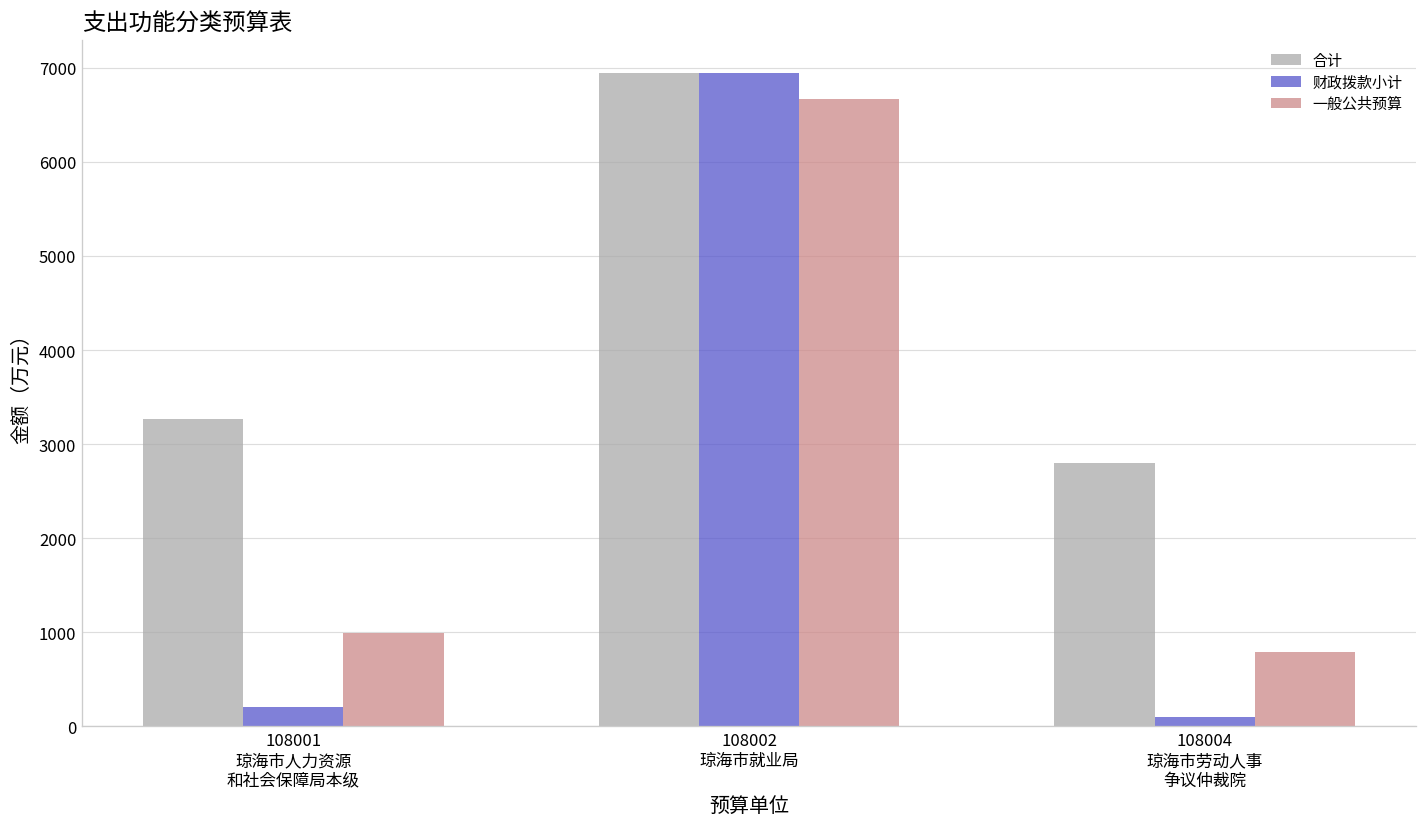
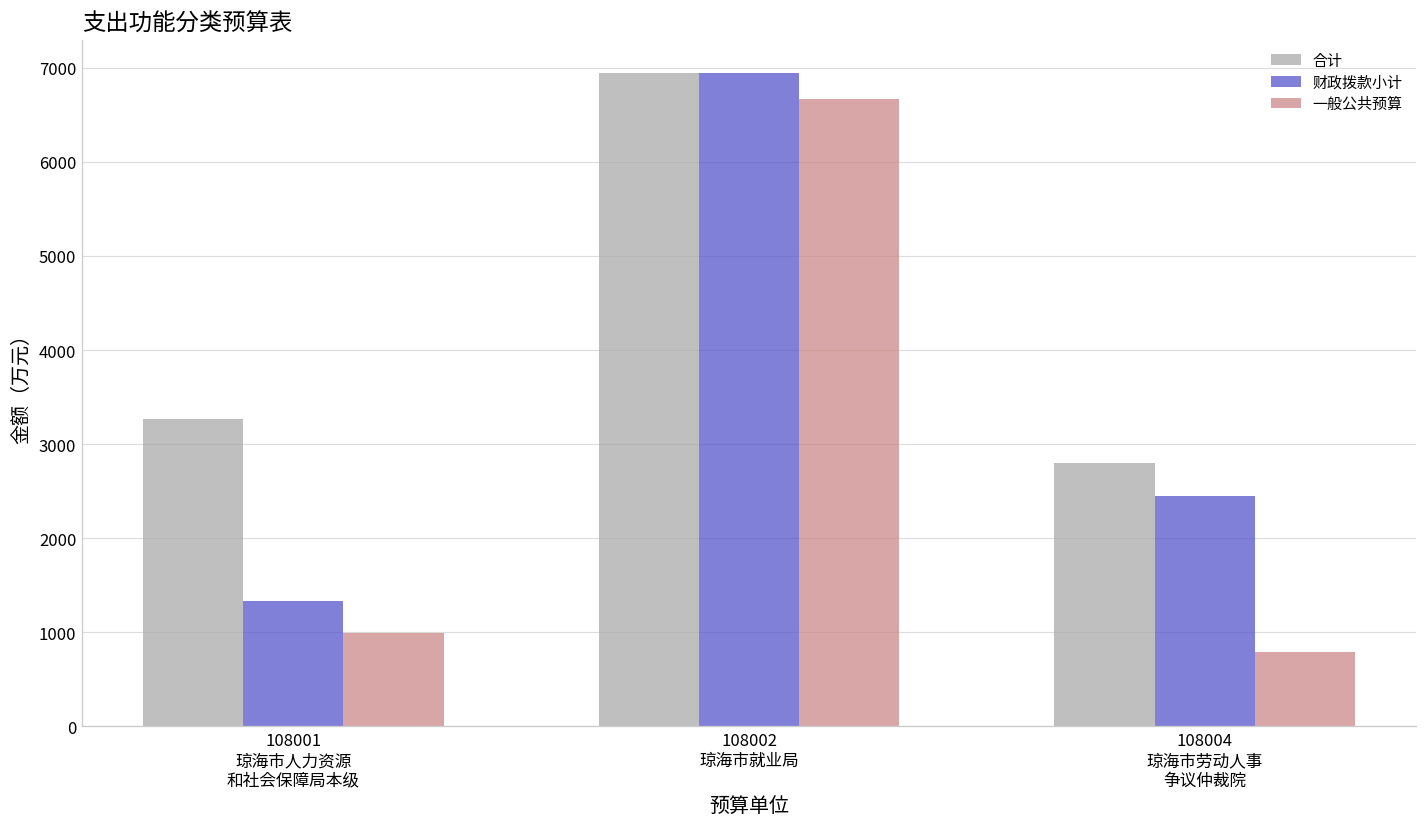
财政拨款小计, 108001 琼海市人力资源 和社会保障局本级: 200 -> 1300
财政拨款小计, 108004 琼海市劳动人事 争议仲裁院: 100 -> 2500
